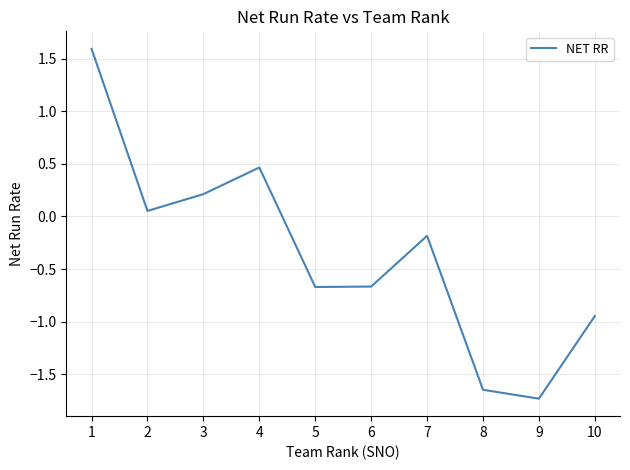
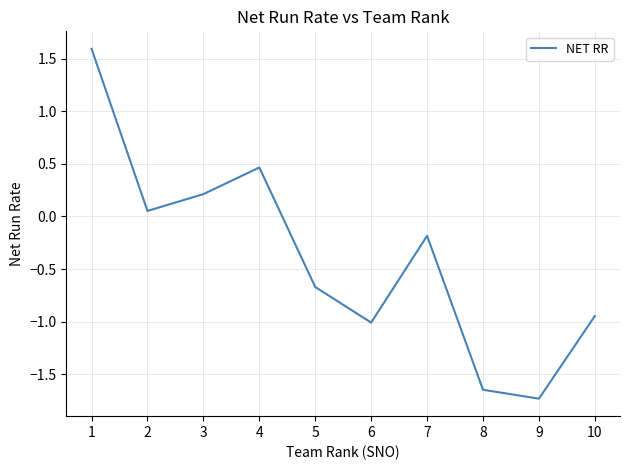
6: -0.67 -> -1.01
